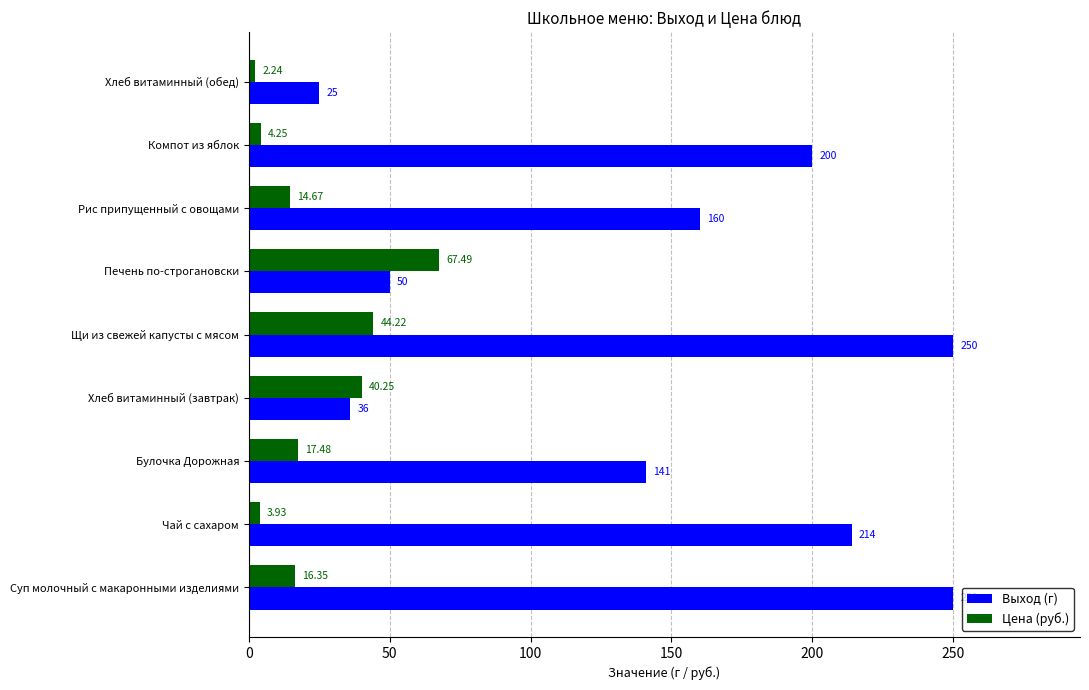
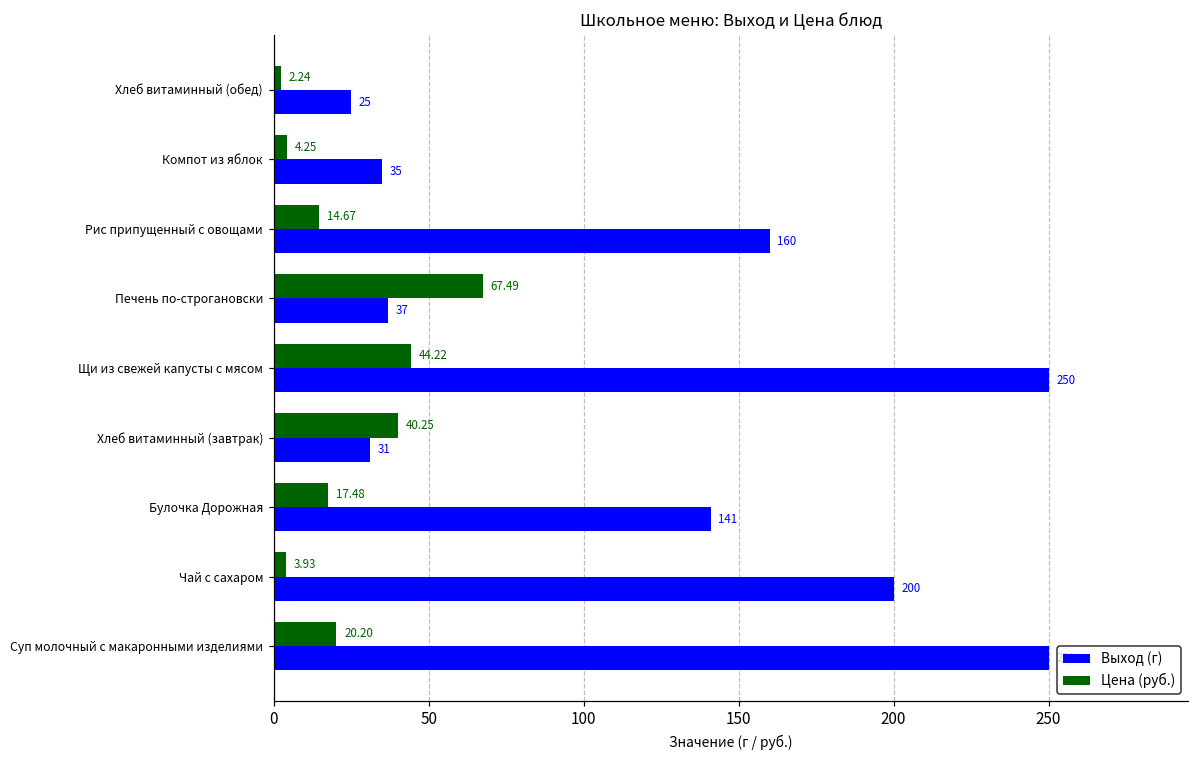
Выход (г), Компот из яблок: 200 -> 35
Выход (г), Печень по-строгановски: 50 -> 37
Выход (г), Хлеб витаминный (завтрак): 36 -> 31
Выход (г), Чай с сахаром: 214 -> 200
Цена (руб.), Суп молочный с макаронными изделиями: 16.35 -> 20.20
